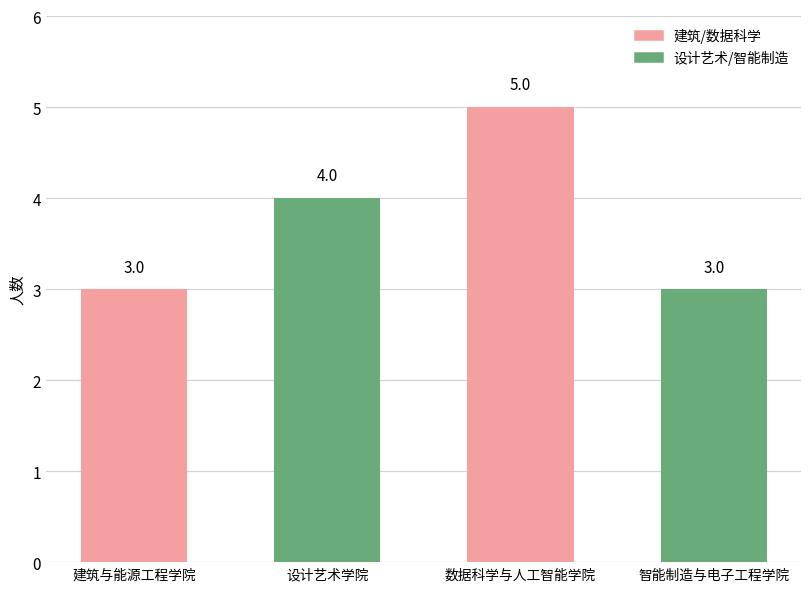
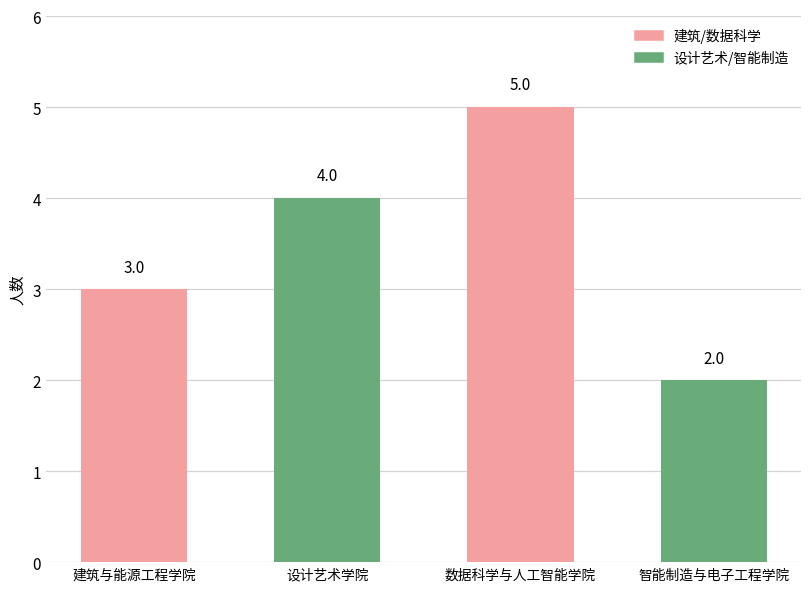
智能制造与电子工程学院: 3.0 -> 2.0
